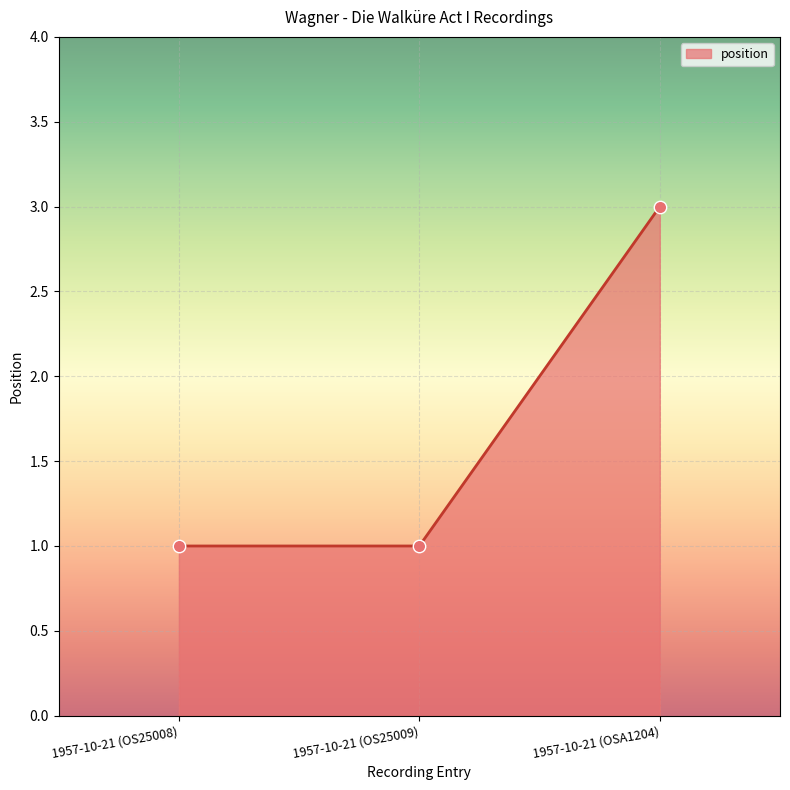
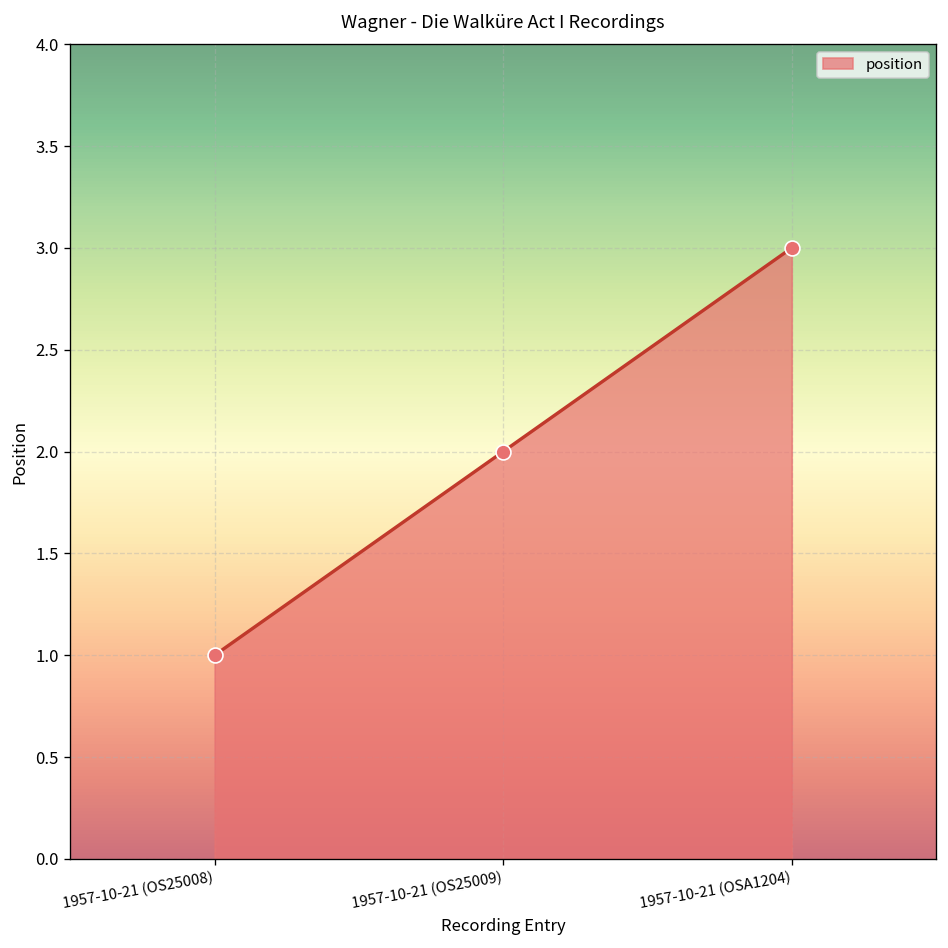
1957-10-21 (OS25009): 1 -> 2
